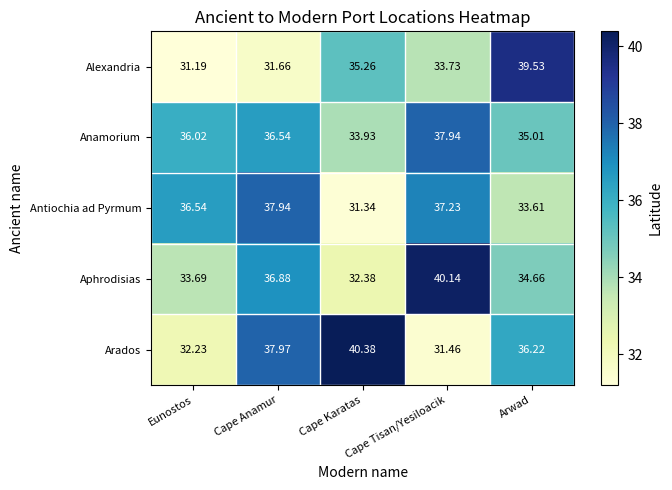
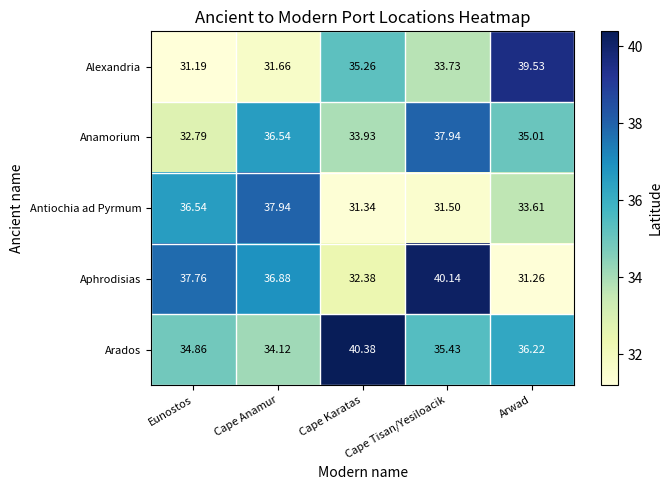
Anamorium, Eunostos: 36.02 -> 32.79
Antiochia ad Pyrmum, Cape Tisan/Yesiloacik: 37.23 -> 31.50
Aphrodisias, Eunostos: 33.69 -> 37.76
Aphrodisias, Arwad: 34.66 -> 31.26
Arados, Eunostos: 32.23 -> 34.86
Arados, Cape Anamur: 37.97 -> 34.12
Arados, Cape Tisan/Yesiloacik: 31.46 -> 35.43
